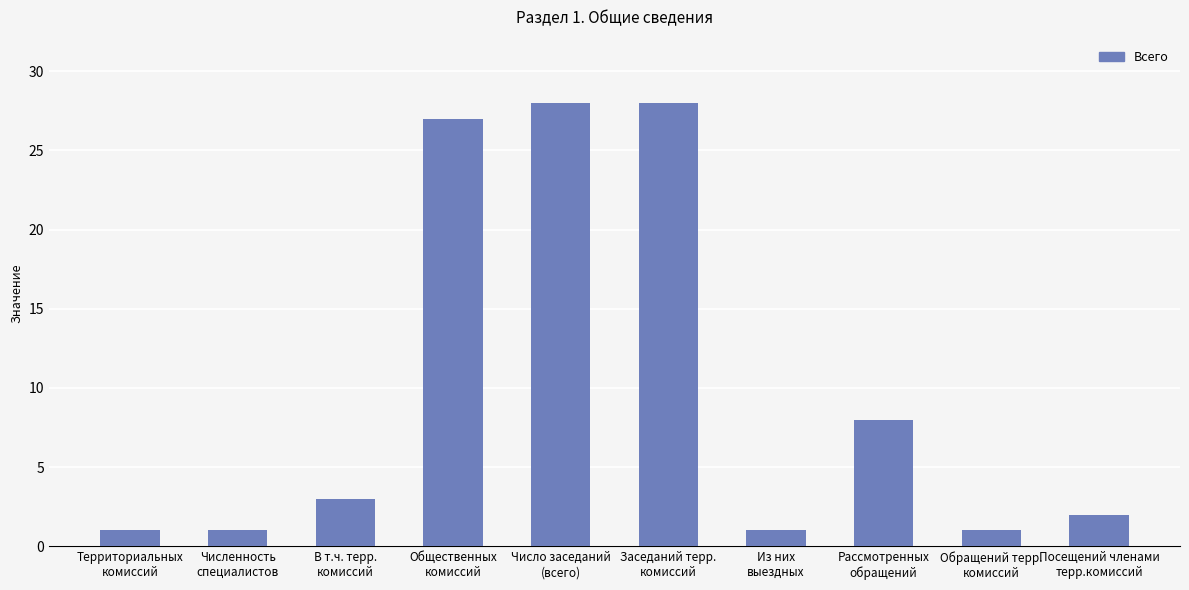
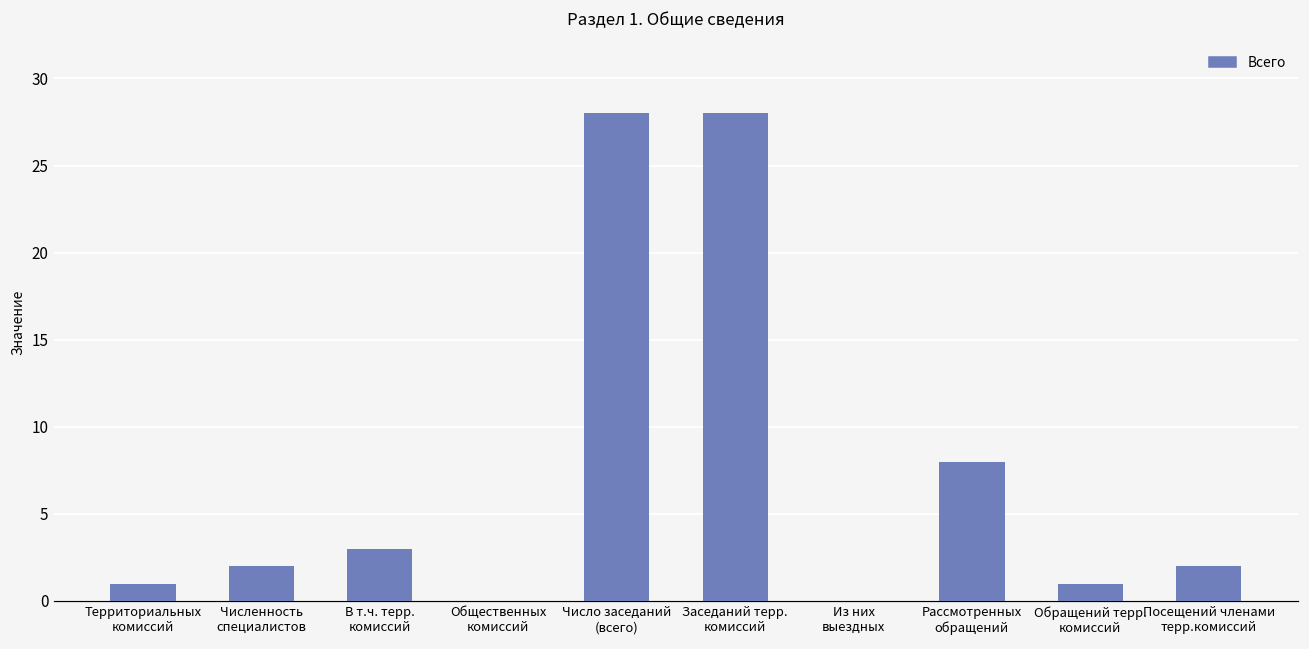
Численность специалистов: 1 -> 2
Общественных комиссий: 27 -> 0
Из них выездных: 1 -> 0
